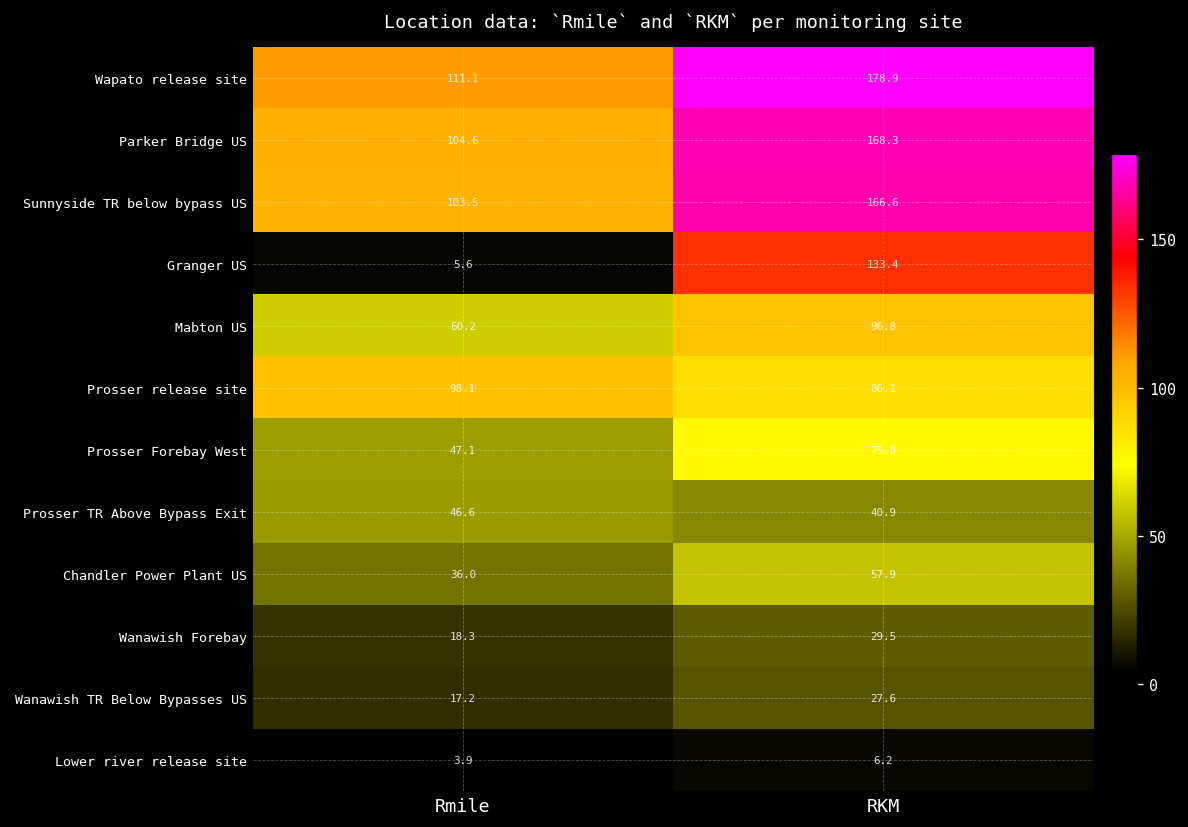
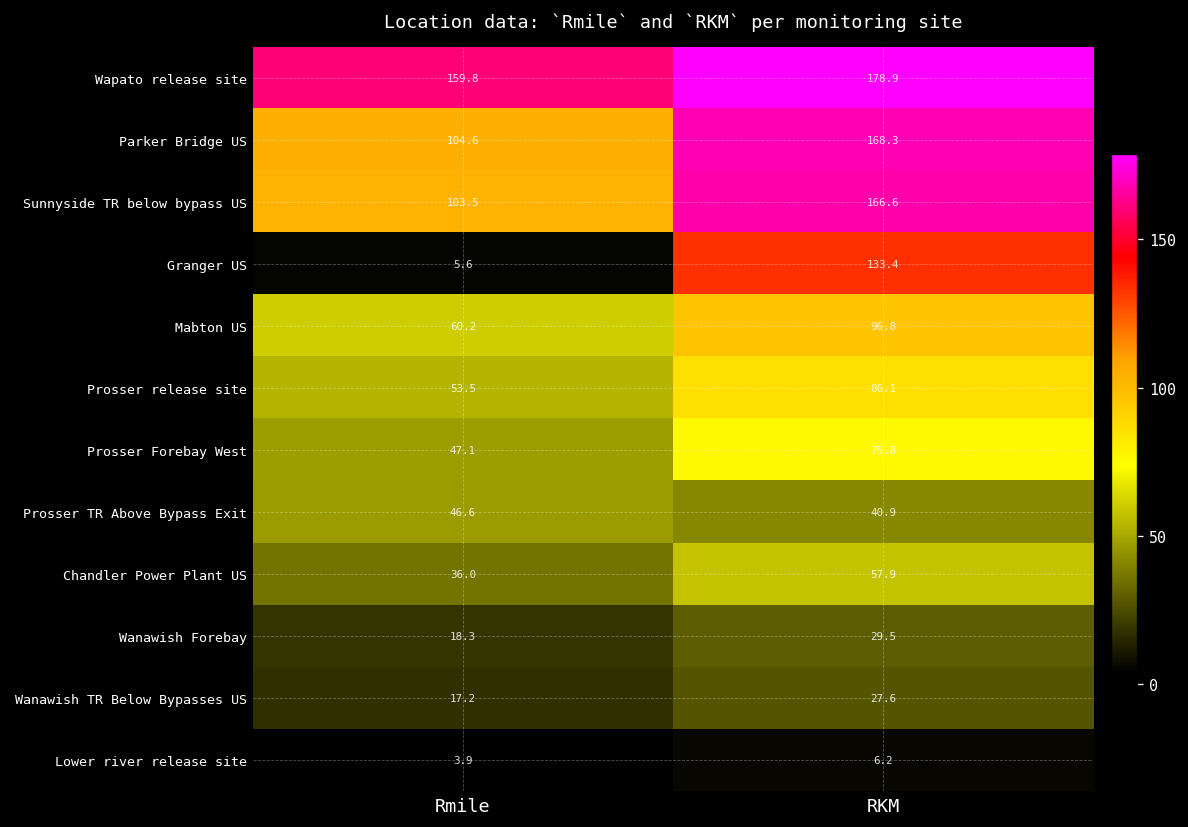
Wapato release site, Rmile: 111.1 -> 159.8
Prosser release site, Rmile: 98.1 -> 53.5
